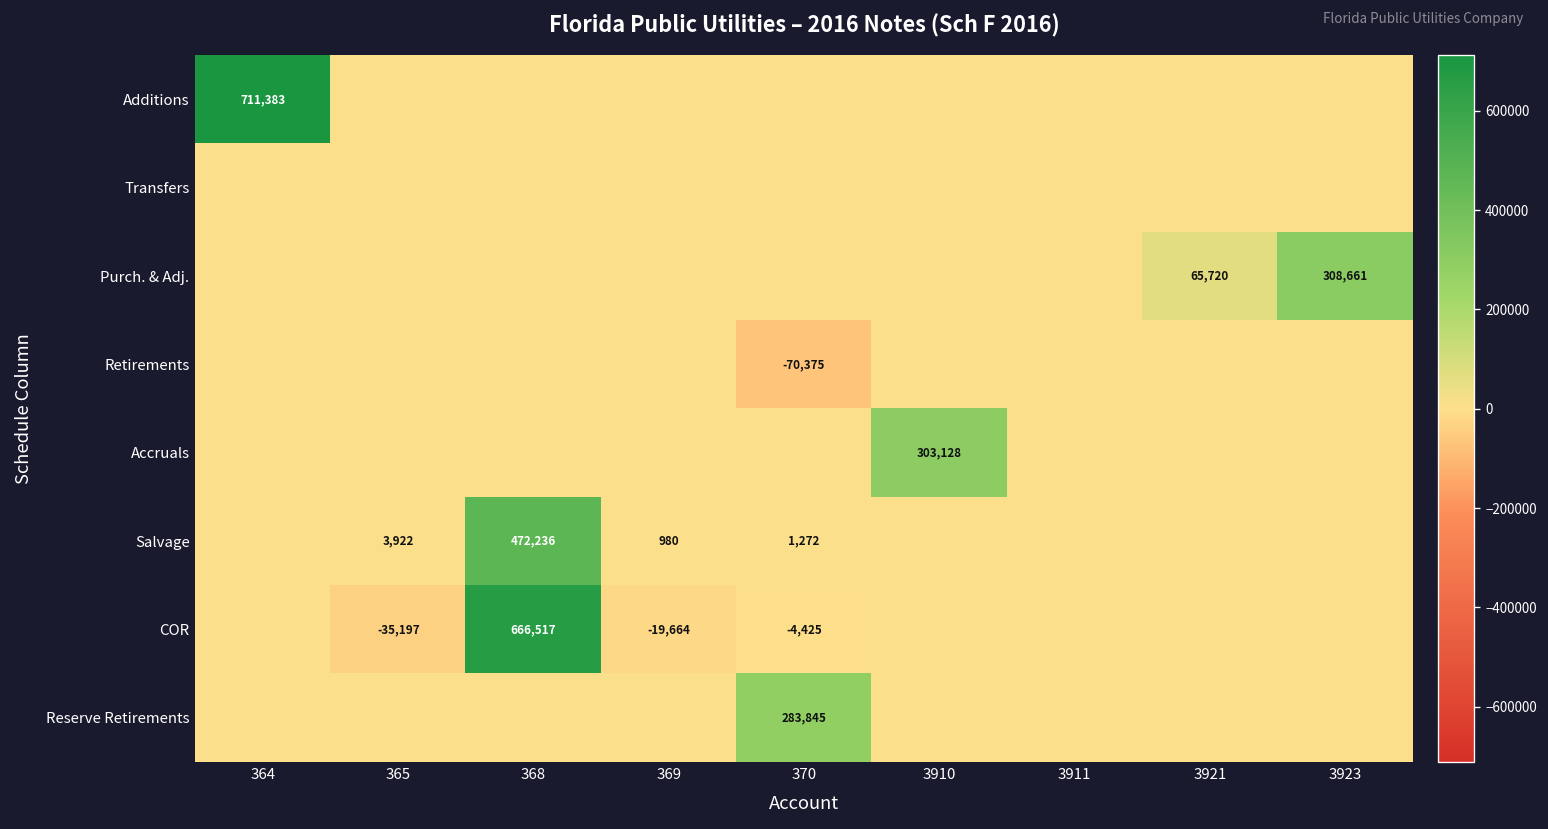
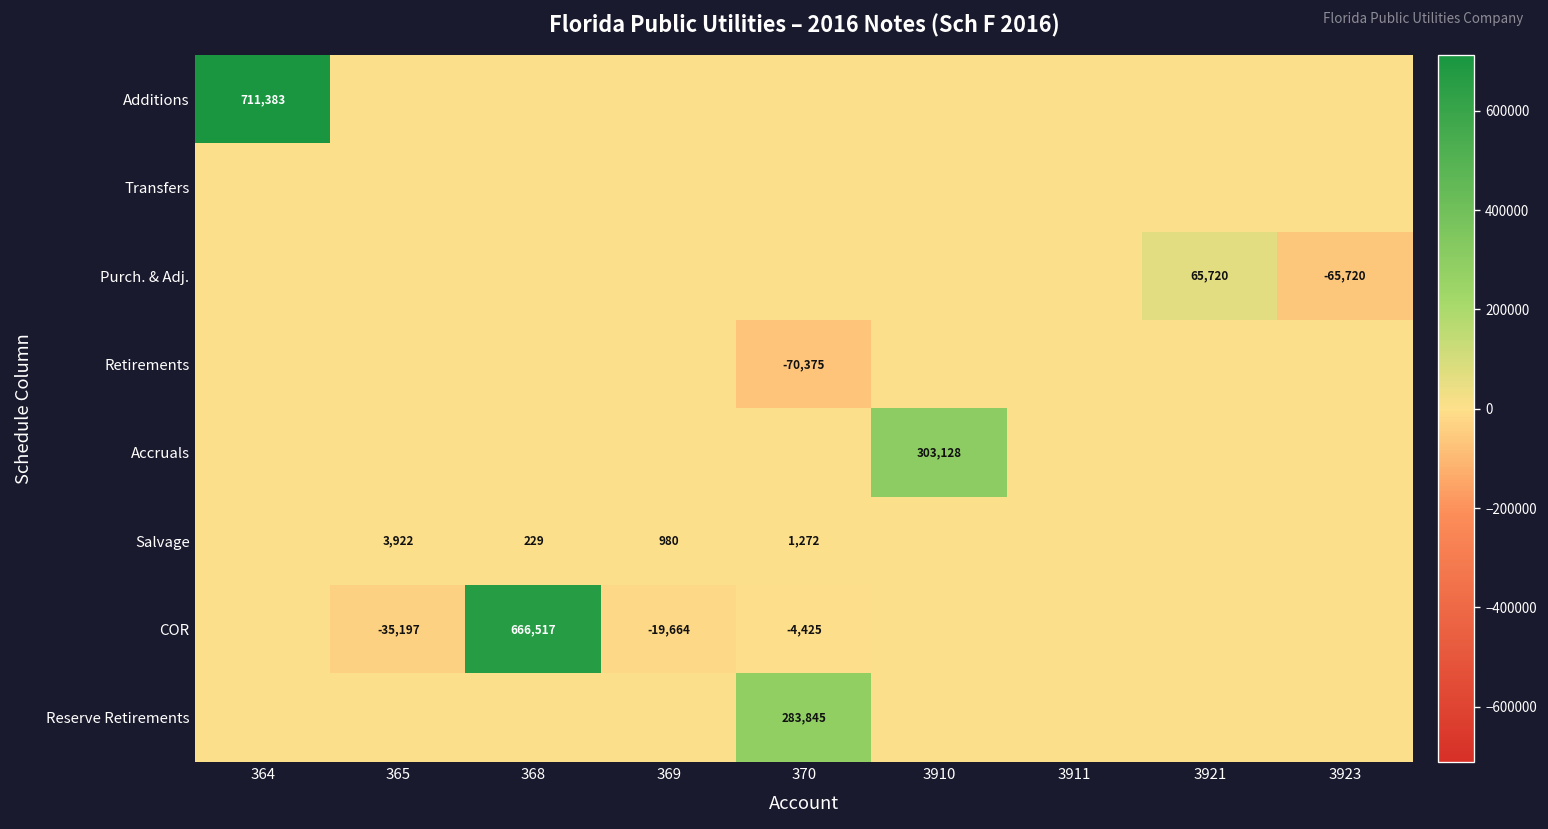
Purch. & Adj., 3923: 308,661 -> -65,720
Salvage, 368: 472,236 -> 229
